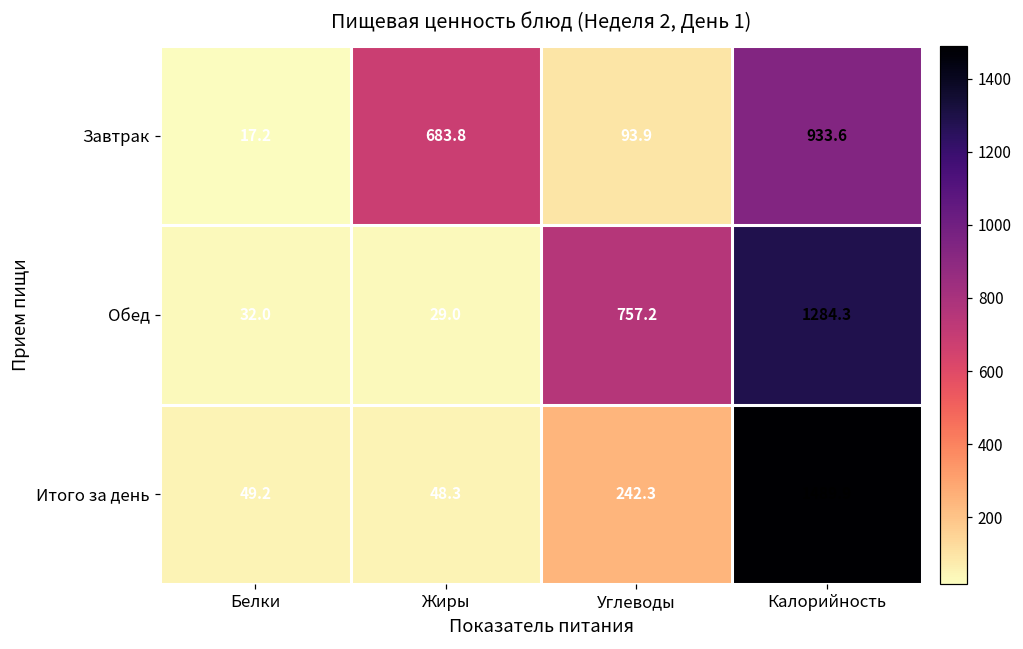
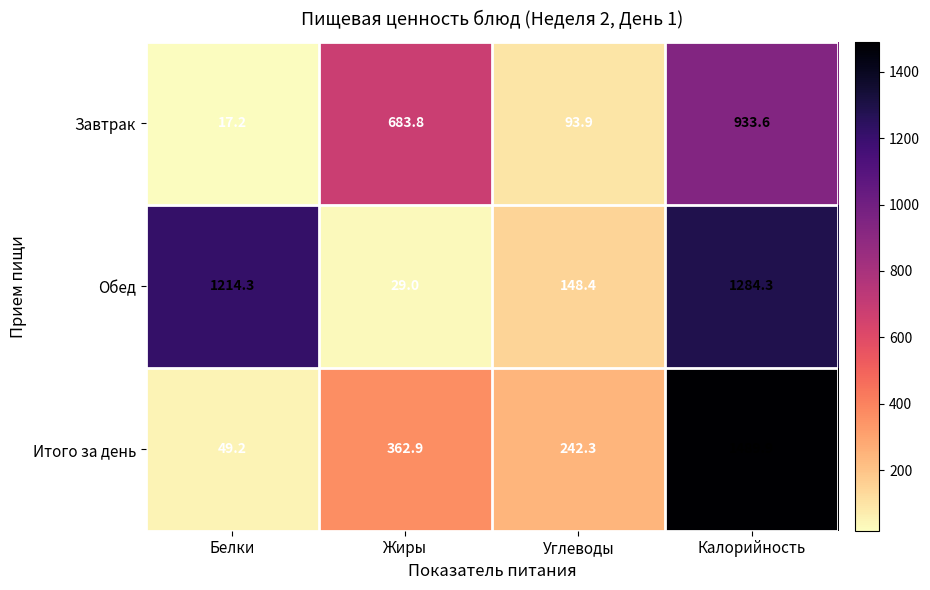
Обед, Белки: 32.0 -> 1214.3
Обед, Углеводы: 757.2 -> 148.4
Итого за день, Жиры: 48.3 -> 362.9
